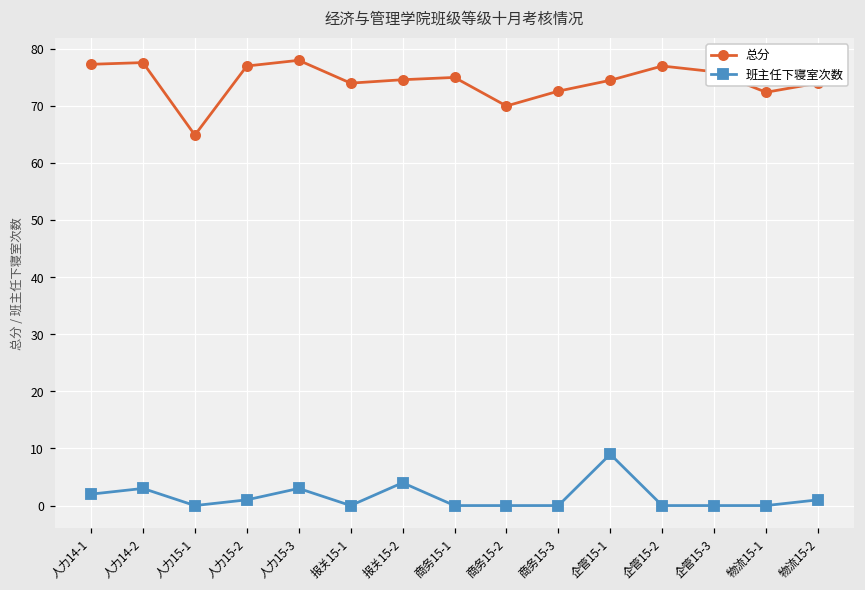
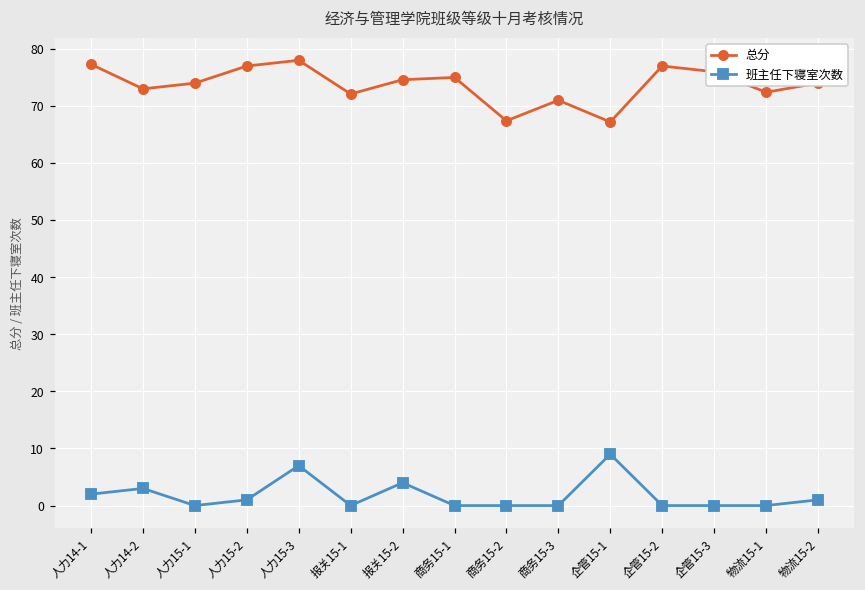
总分, 人力14-2: 78 -> 73
总分, 人力15-1: 65 -> 74
班主任下寝室次数, 人力15-3: 3 -> 7
总分, 报关15-1: 74 -> 72
总分, 商务15-2: 70 -> 67
总分, 商务15-3: 73 -> 71
总分, 企管15-1: 75 -> 67
